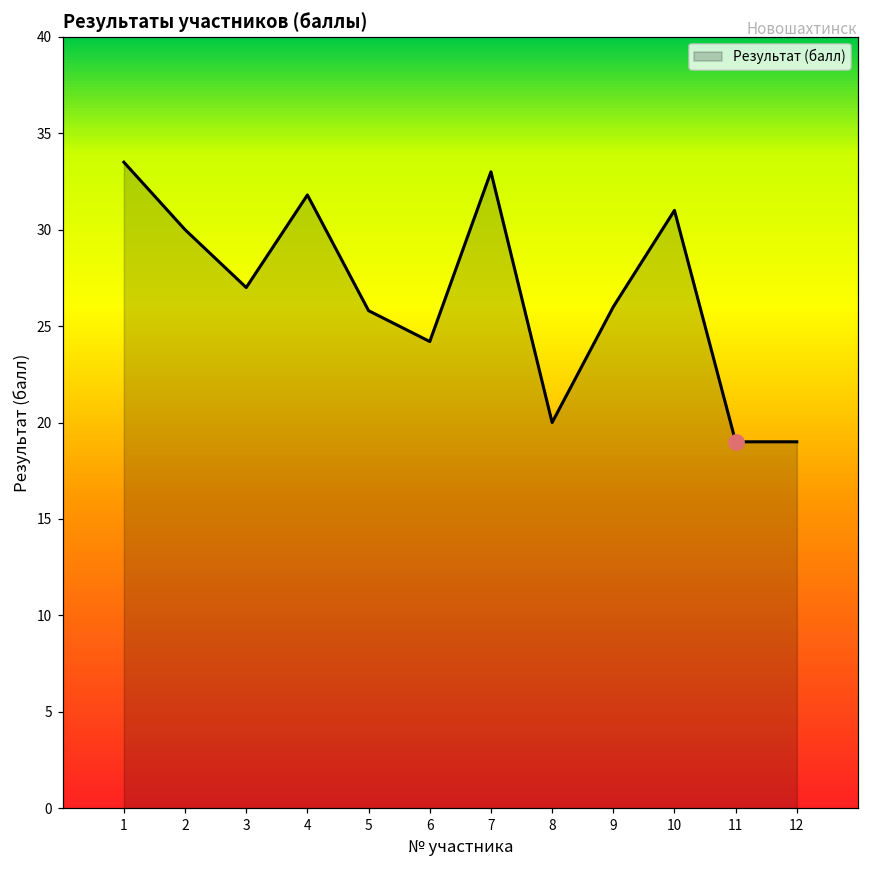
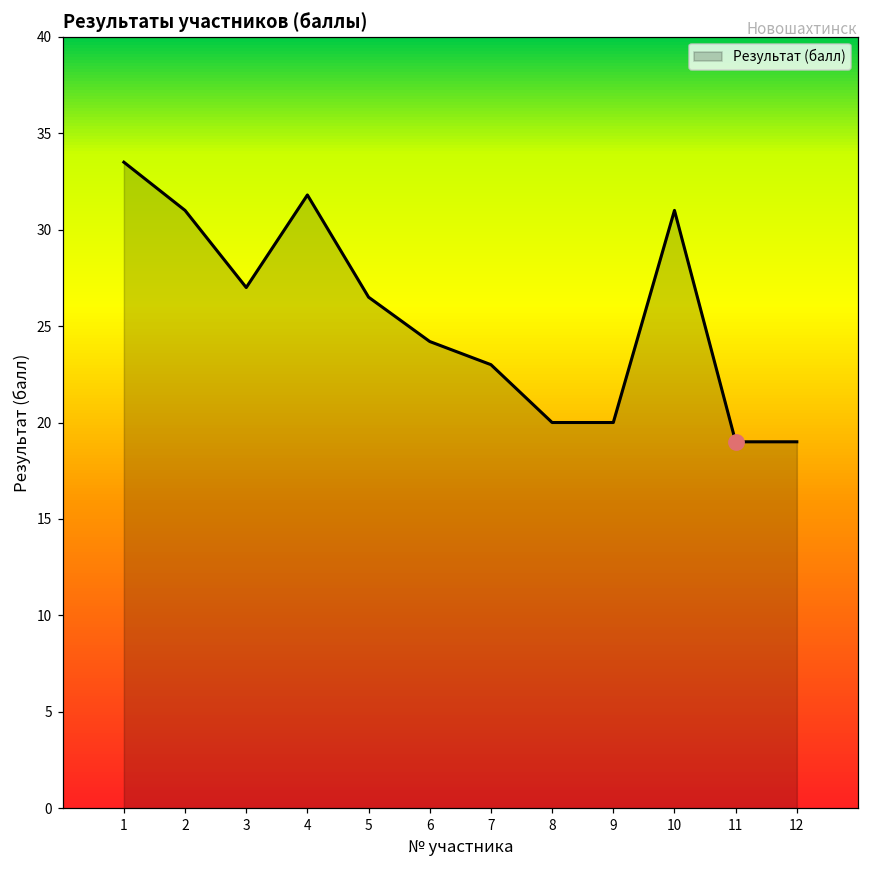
Результат (балл), 2: 30 -> 31
Результат (балл), 5: 25.8 -> 26.5
Результат (балл), 7: 33 -> 23
Результат (балл), 9: 26 -> 20
